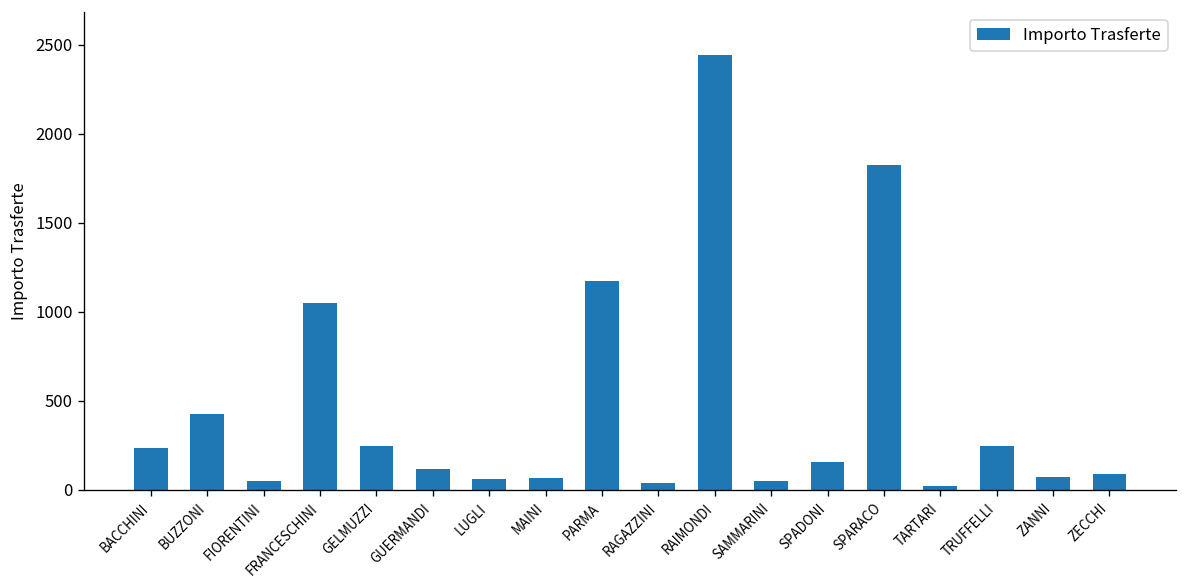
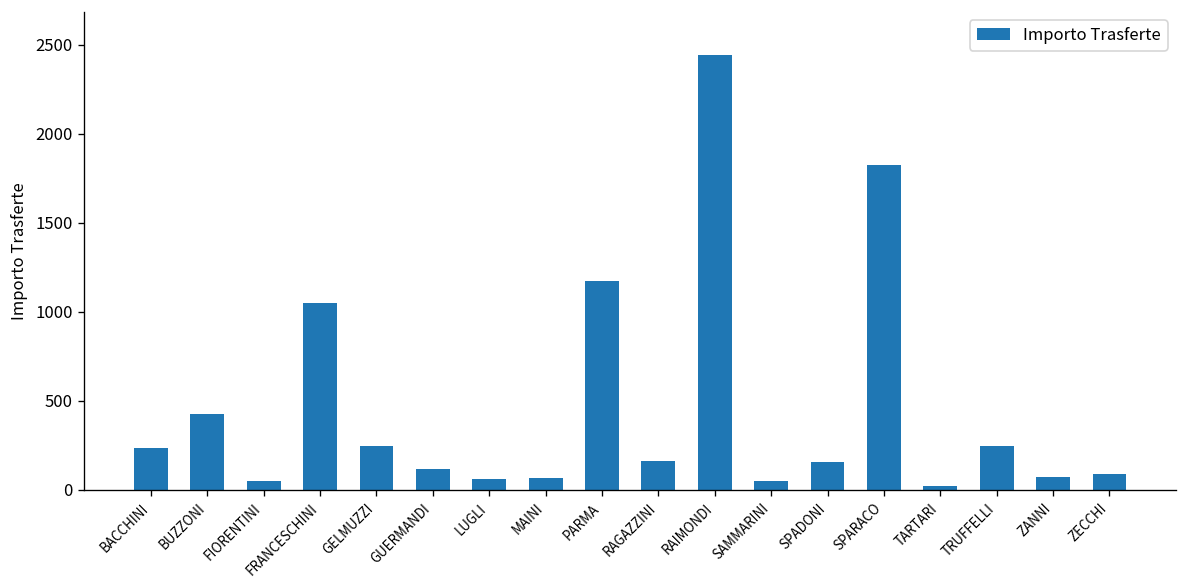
RAGAZZINI: 40 -> 160
